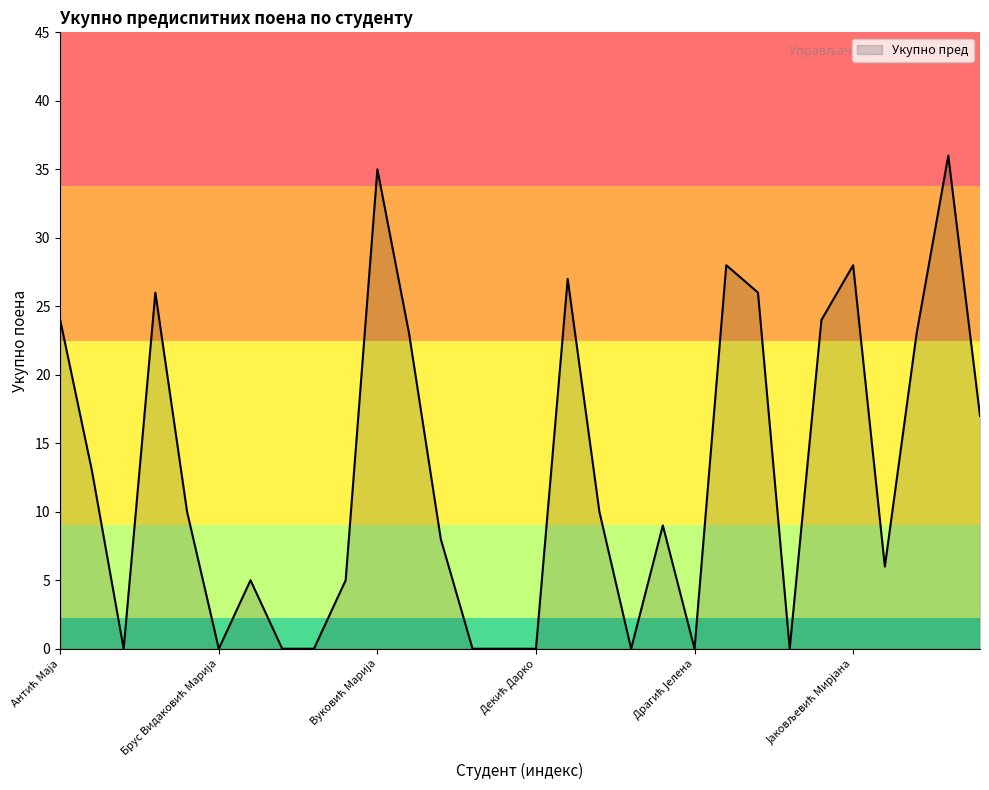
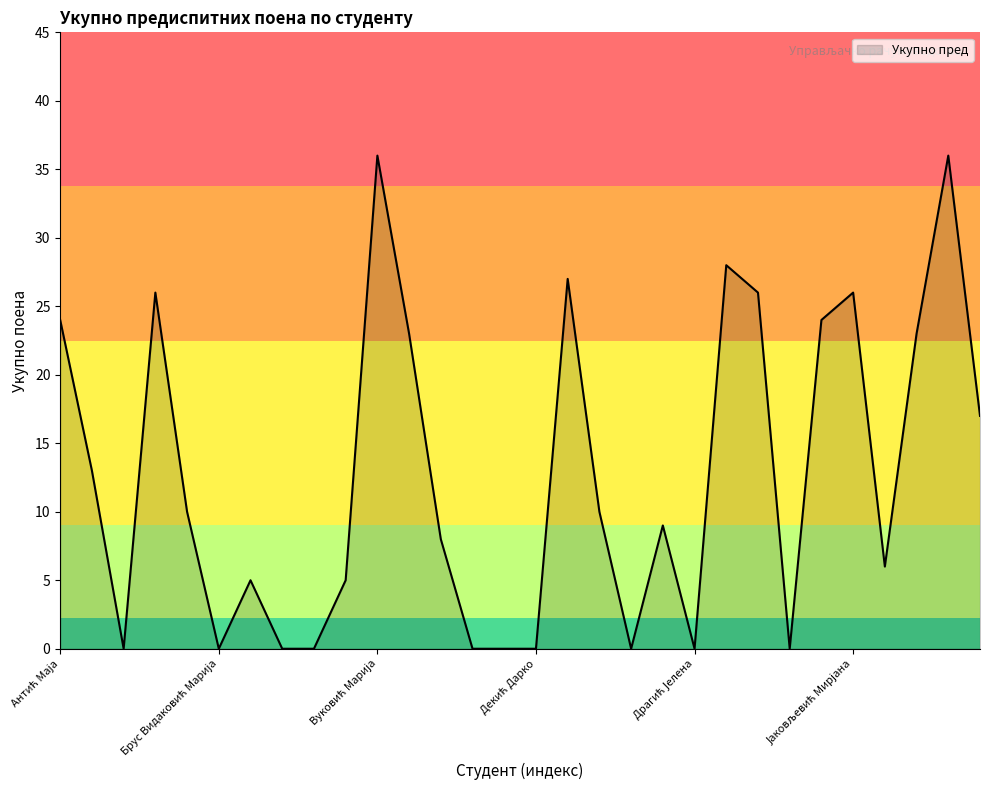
Вуковић Марија: 35 -> 36
Јаковљевић Мирјана: 28 -> 26
